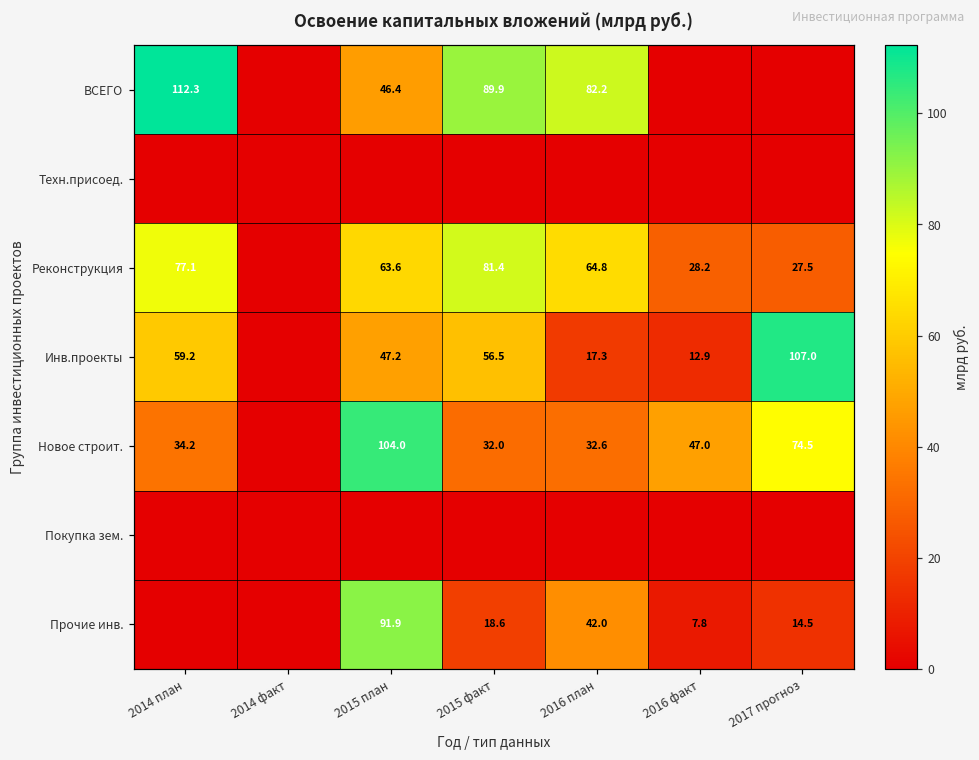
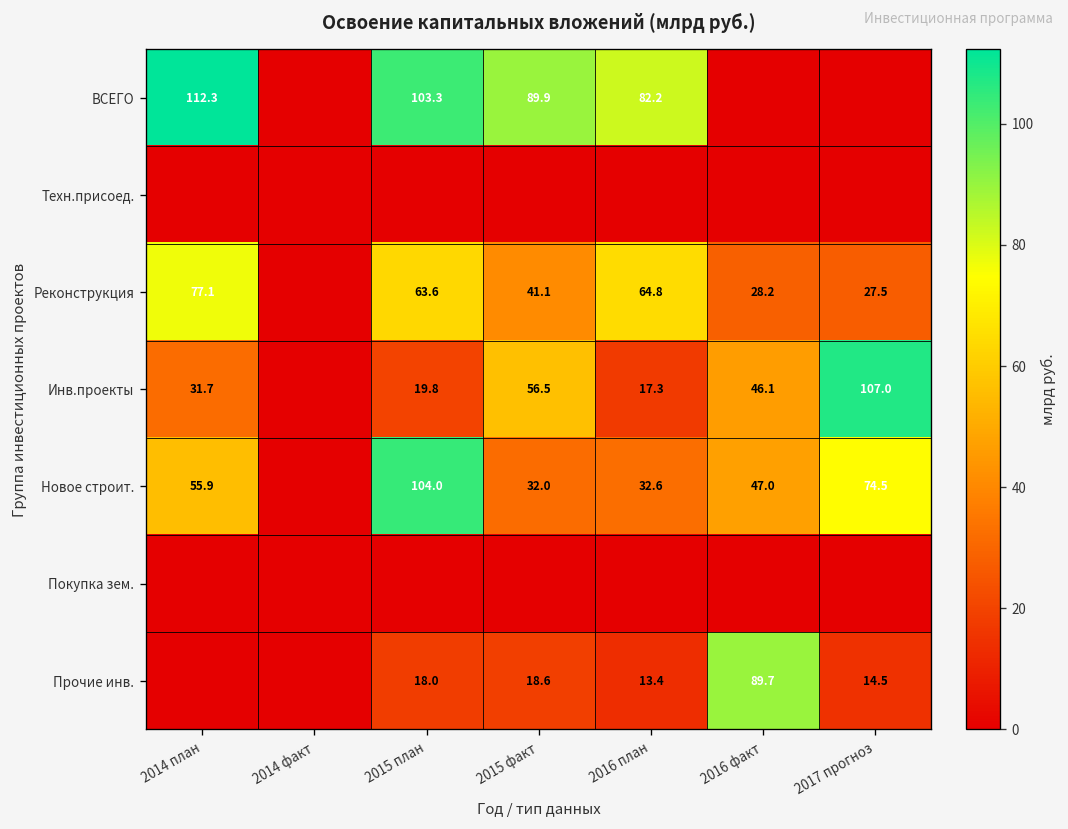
ВСЕГО, 2015 план: 46.4 -> 103.3
Реконструкция, 2015 факт: 81.4 -> 41.1
Инв.проекты, 2014 план: 59.2 -> 31.7
Инв.проекты, 2015 план: 47.2 -> 19.8
Инв.проекты, 2016 факт: 12.9 -> 46.1
Новое строит., 2014 план: 34.2 -> 55.9
Прочие инв., 2015 план: 91.9 -> 18.0
Прочие инв., 2016 план: 42.0 -> 13.4
Прочие инв., 2016 факт: 7.8 -> 89.7
